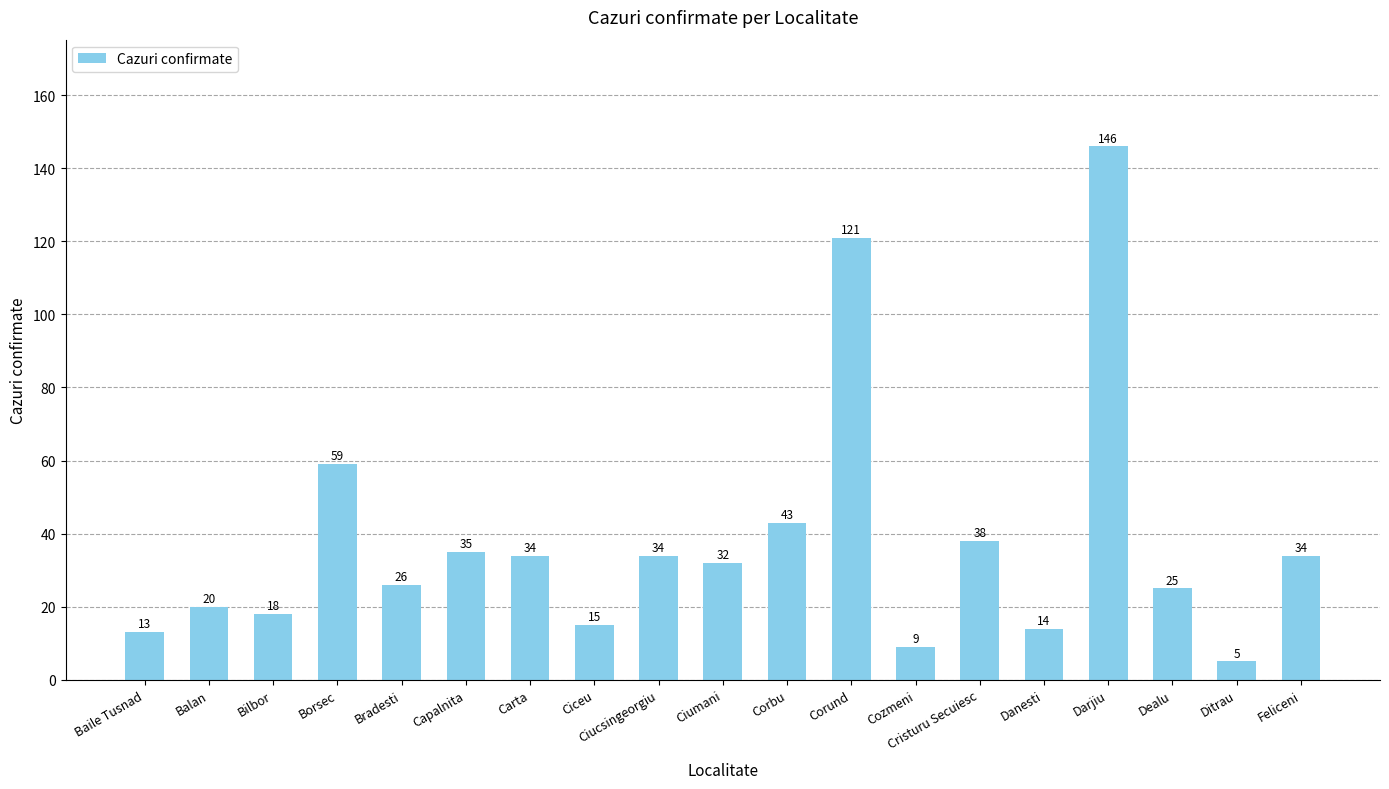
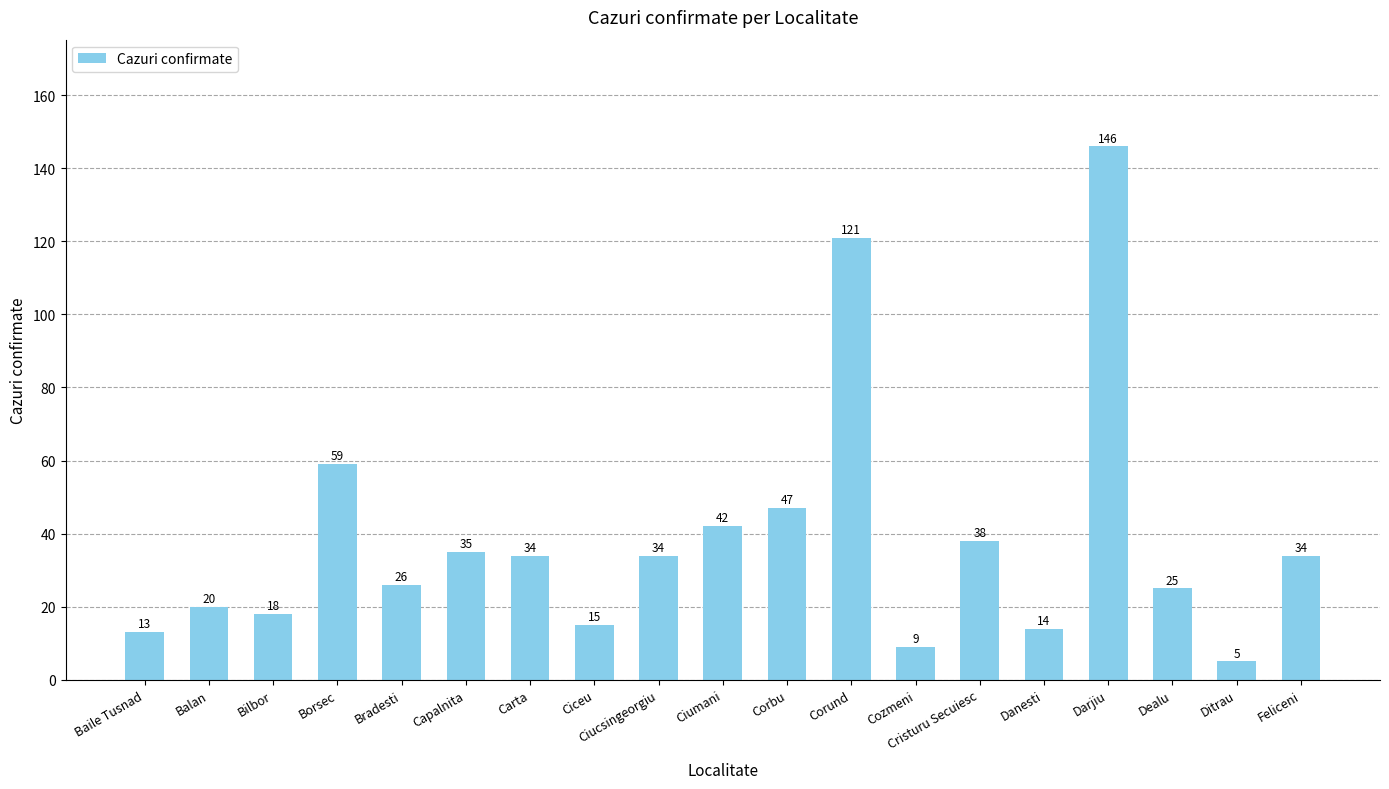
Ciumani: 32 -> 42
Corbu: 43 -> 47
